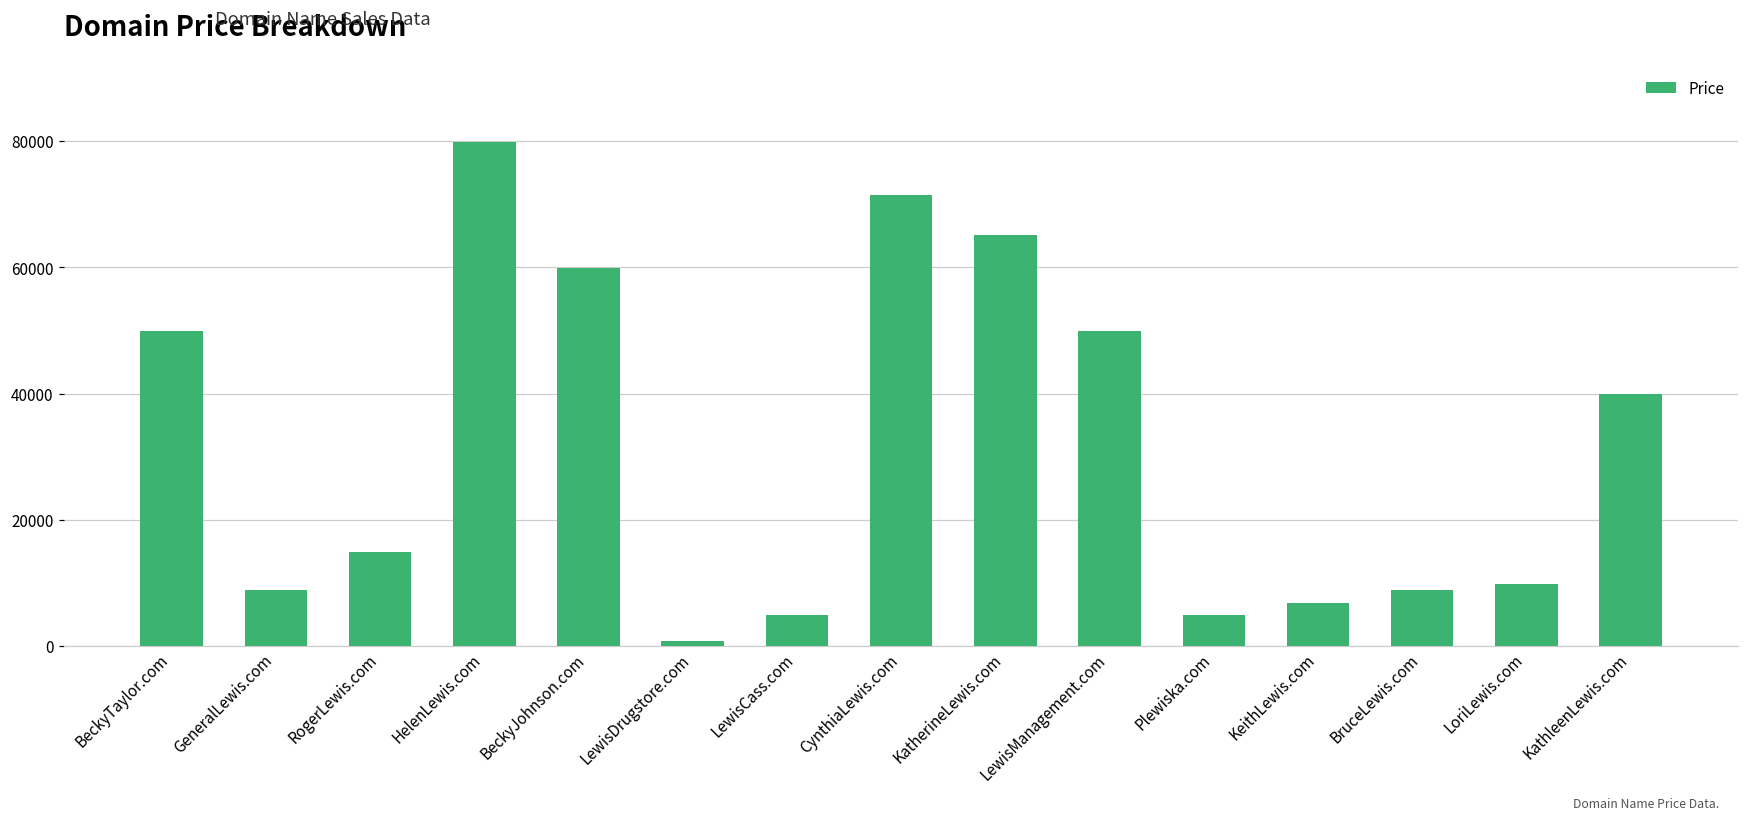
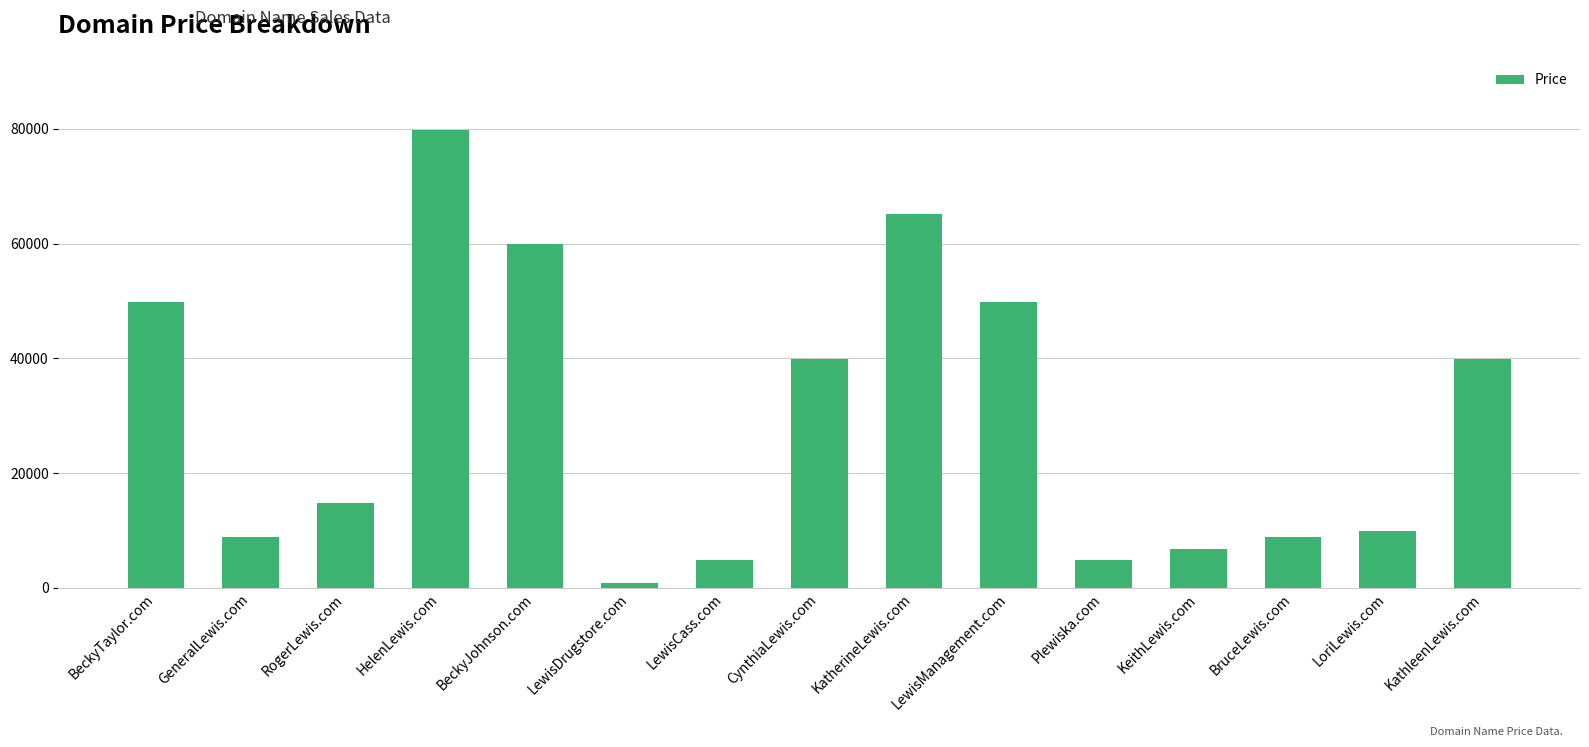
CynthiaLewis.com: 71000 -> 40000
